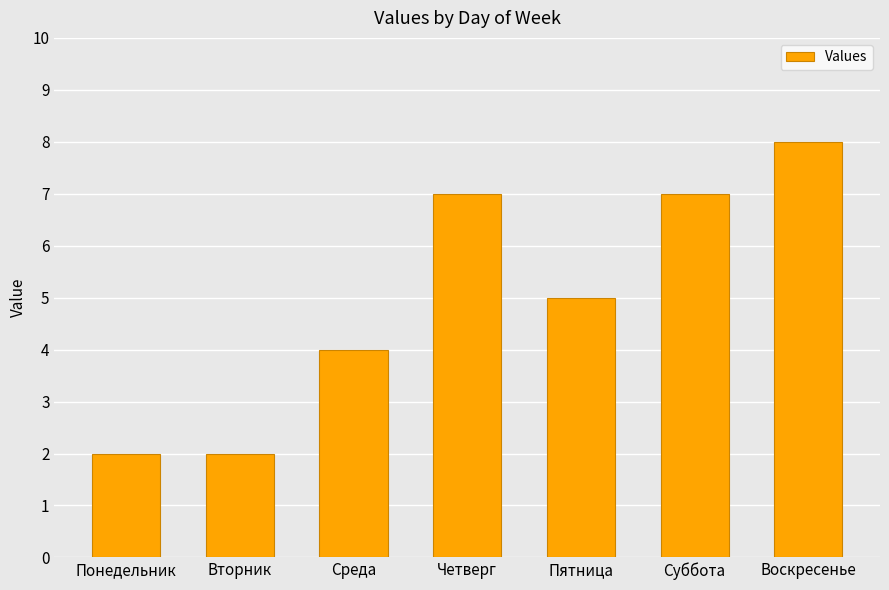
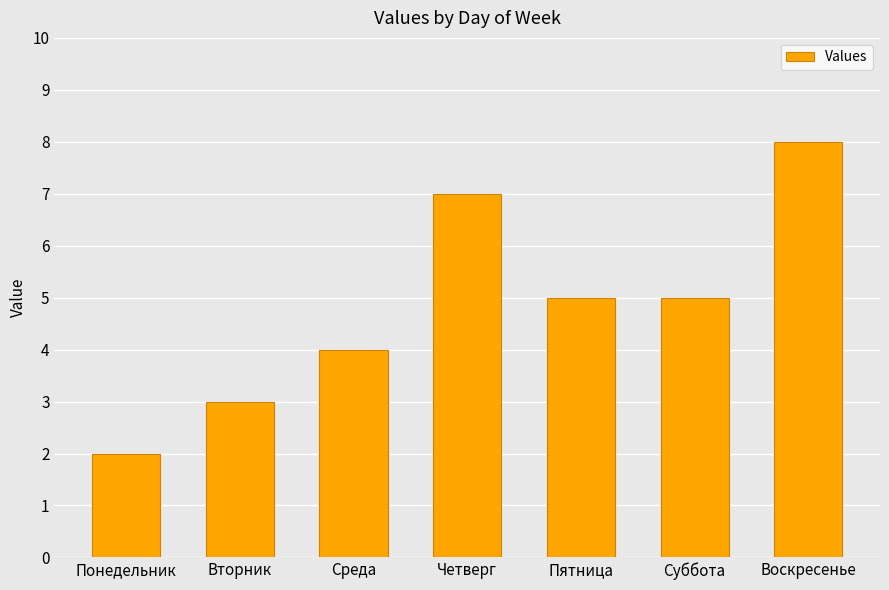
Вторник: 2 -> 3
Суббота: 7 -> 5
